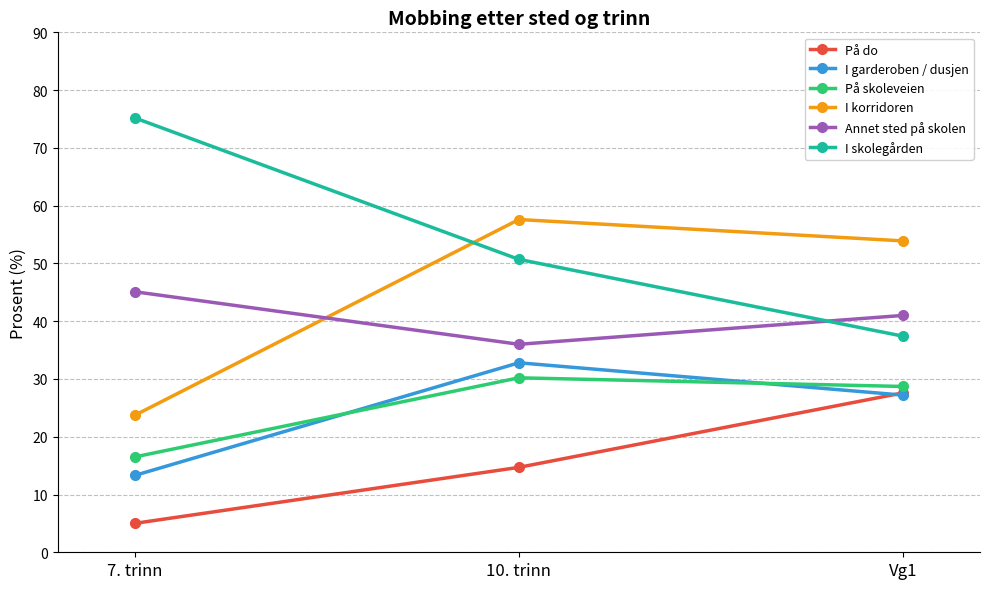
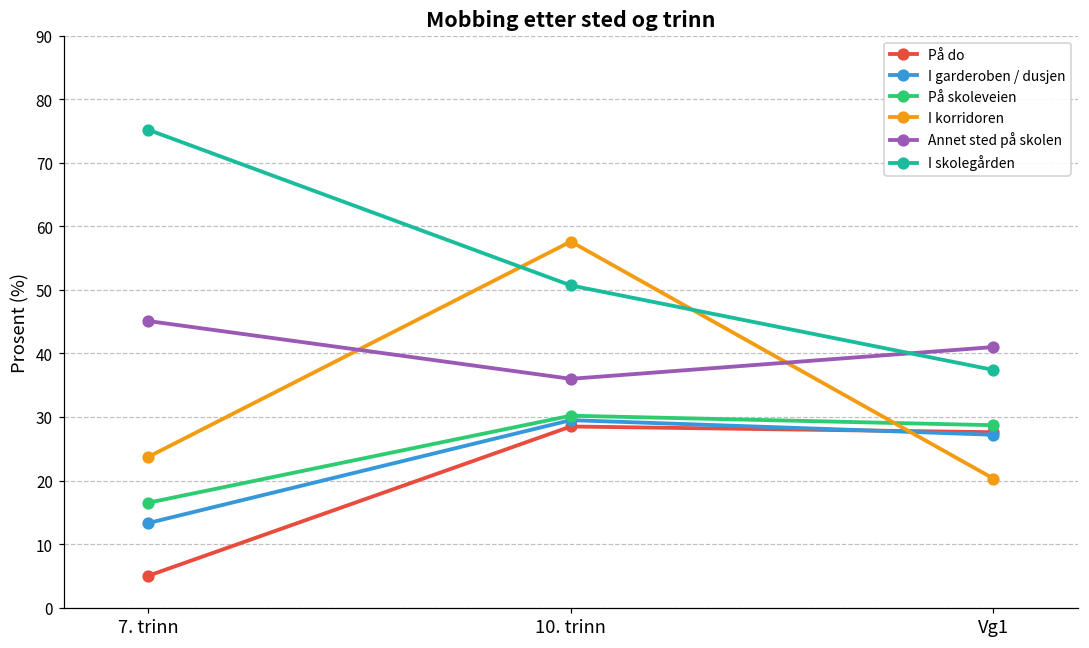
På do, 10. trinn: 15 -> 29
I garderoben / dusjen, 10. trinn: 33 -> 30
I korridoren, Vg1: 54 -> 20
